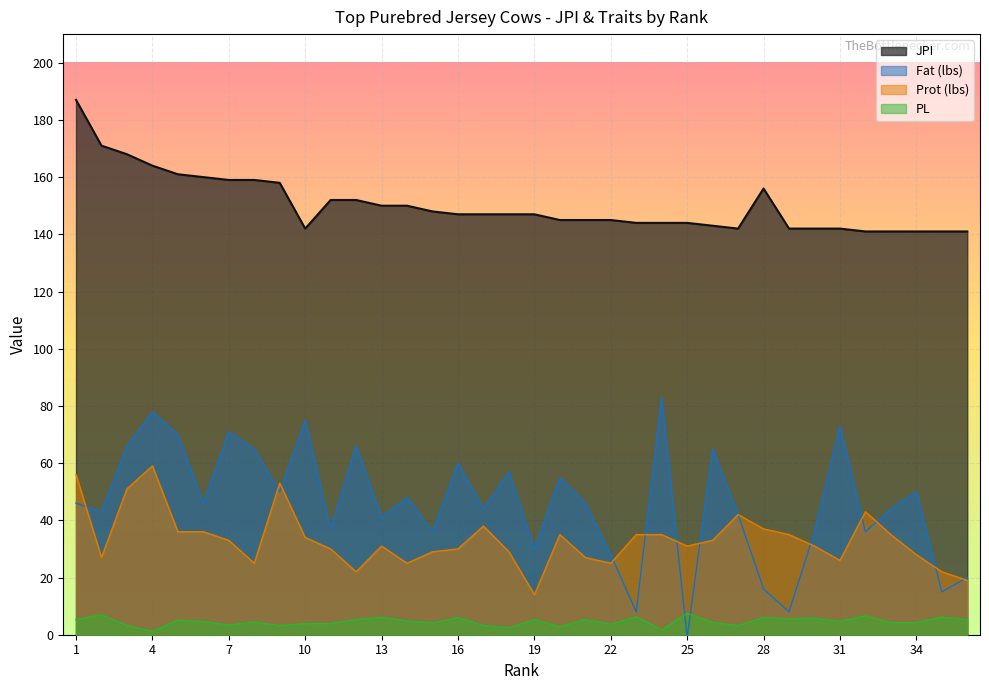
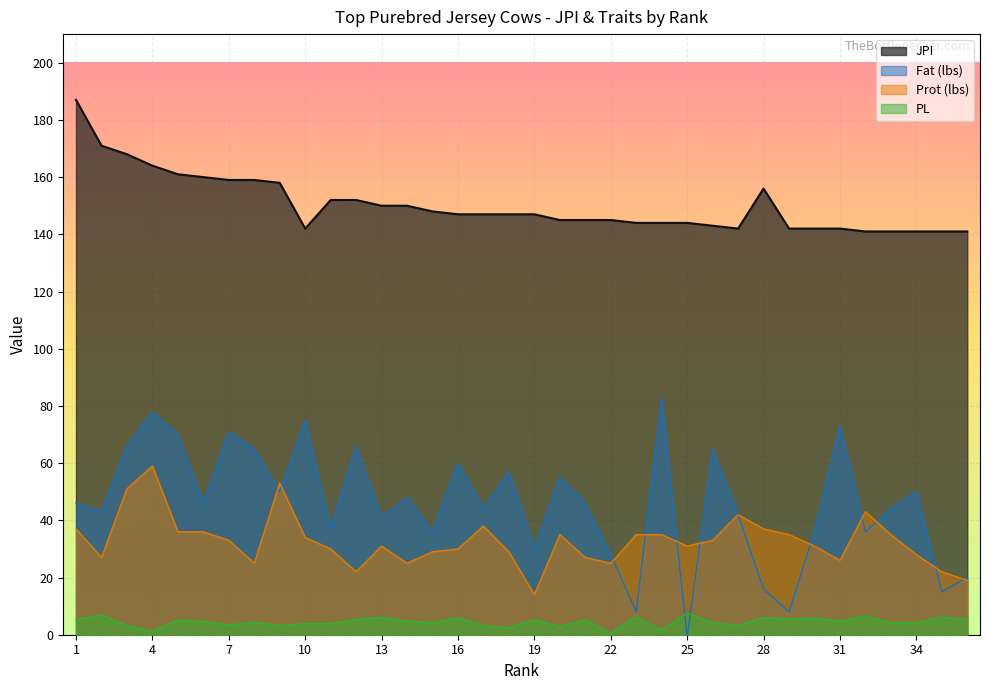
Prot (lbs), 1: 56 -> 37
PL, 22: 4 -> 1
